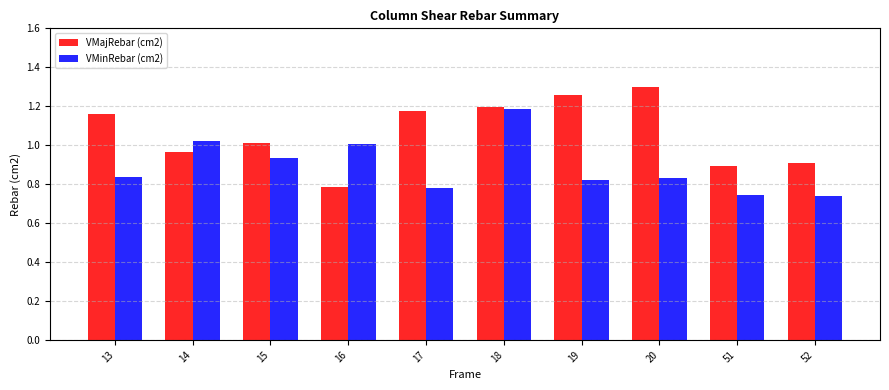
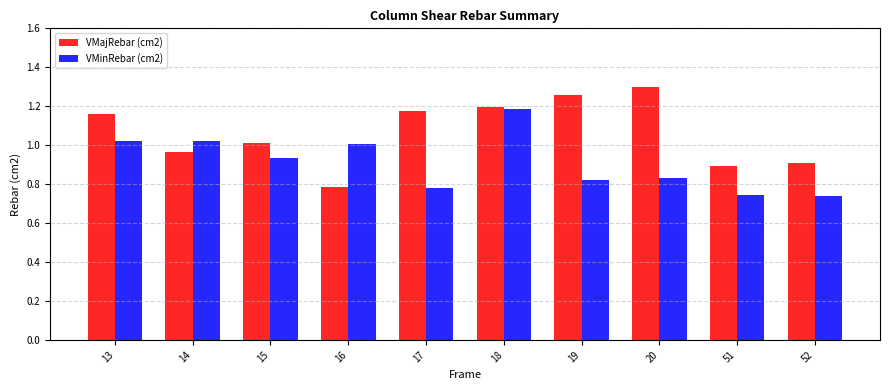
VMinRebar (cm2), 13: 0.84 -> 1.02
